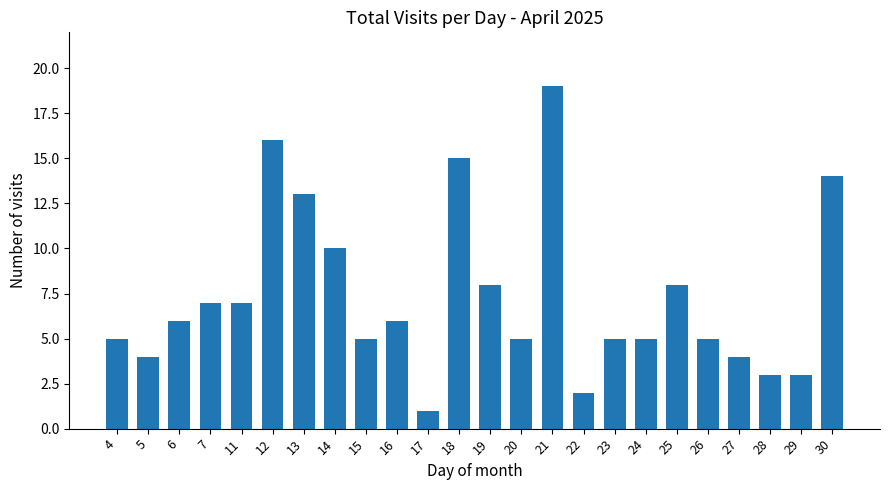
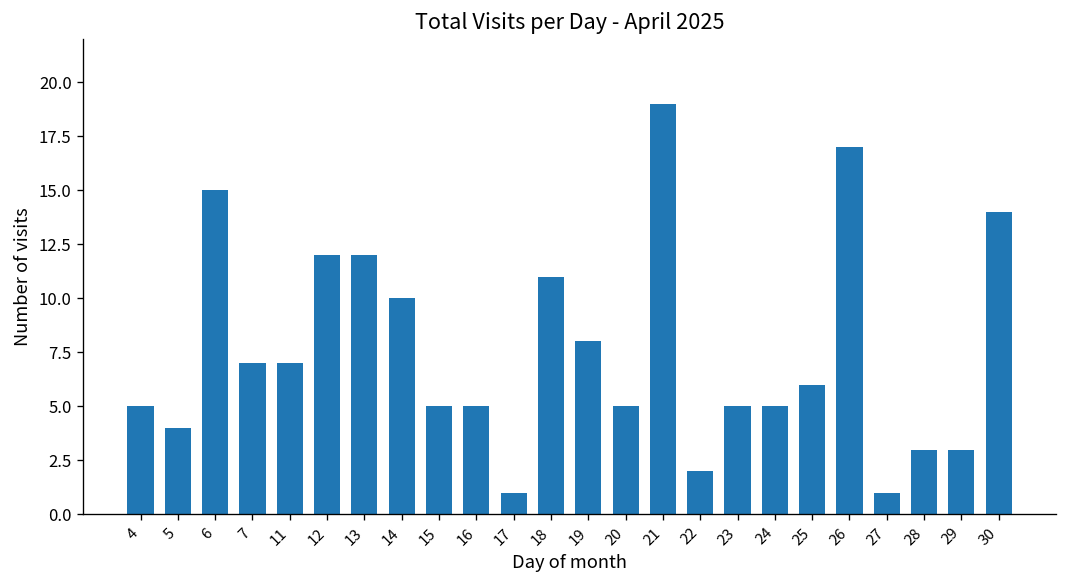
6: 6 -> 15
12: 16 -> 12
13: 13 -> 12
16: 6 -> 5
18: 15 -> 11
25: 8 -> 6
26: 5 -> 17
27: 4 -> 1
